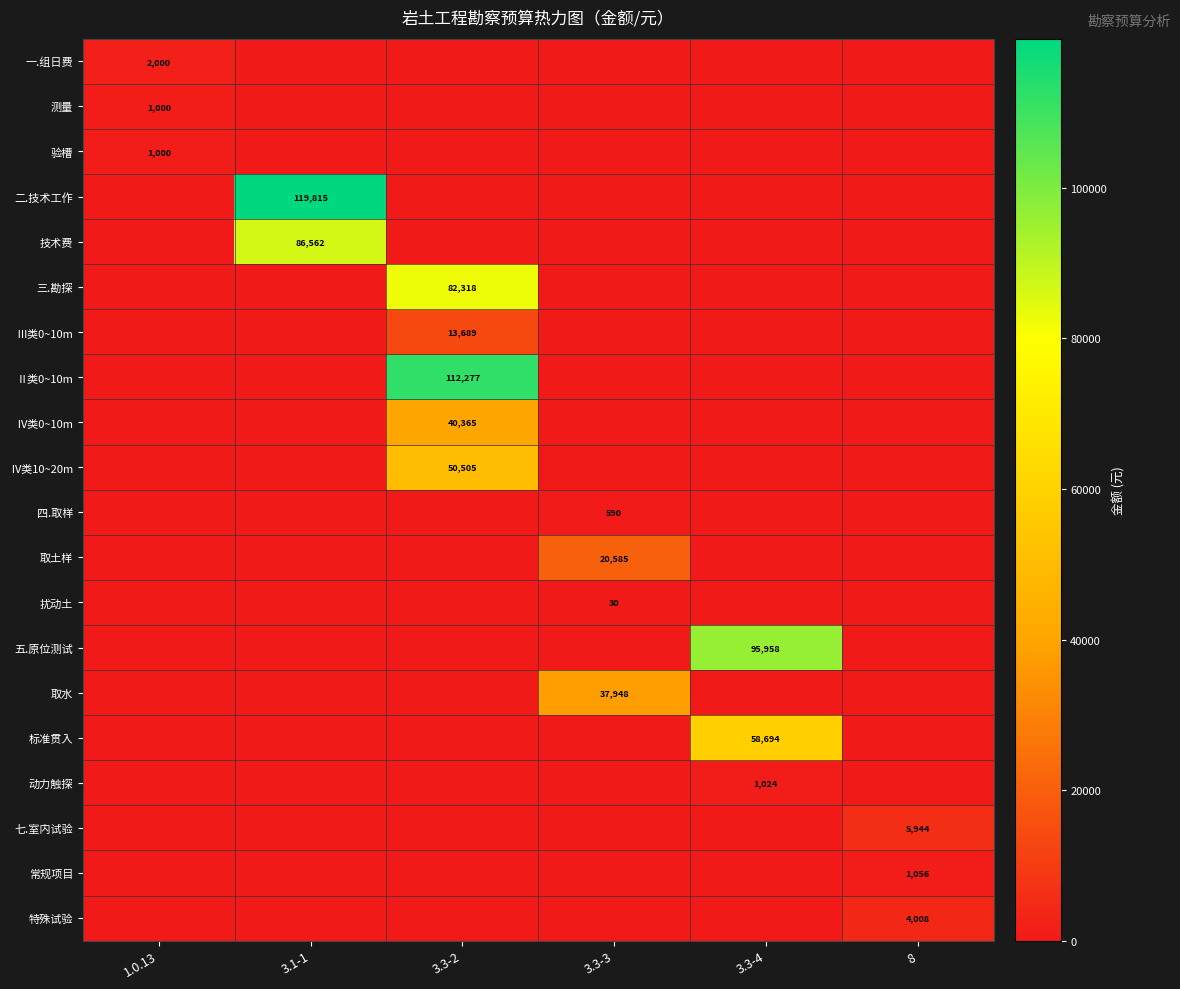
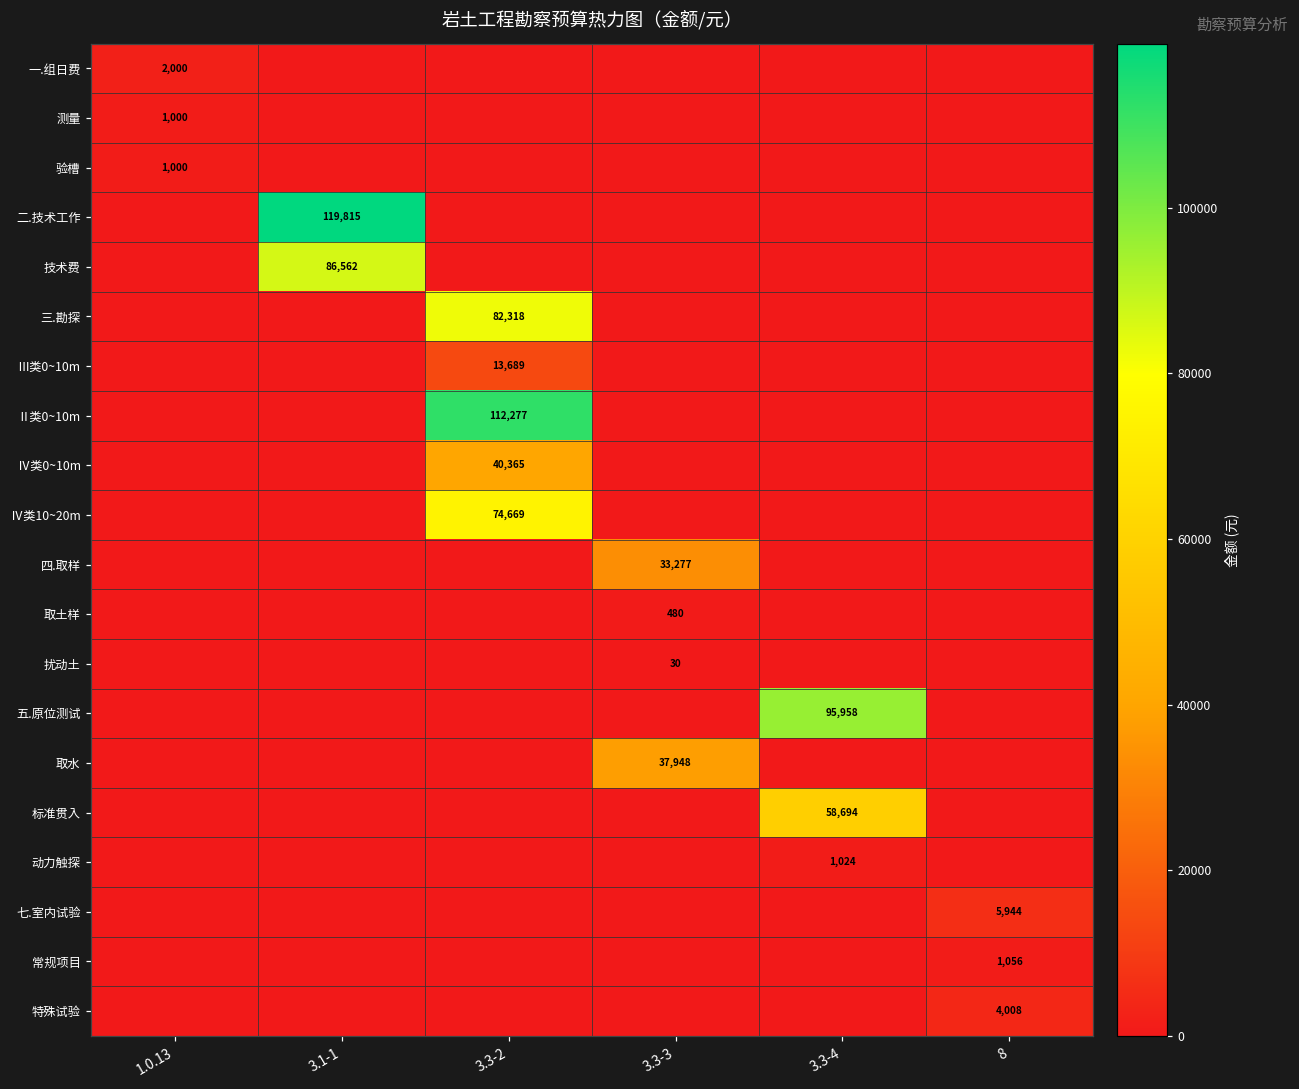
Ⅳ类10~20m, 3.3-2: 50,505 -> 74,669
四.取样, 3.3-3: 590 -> 33,277
取土样, 3.3-3: 20,585 -> 480
